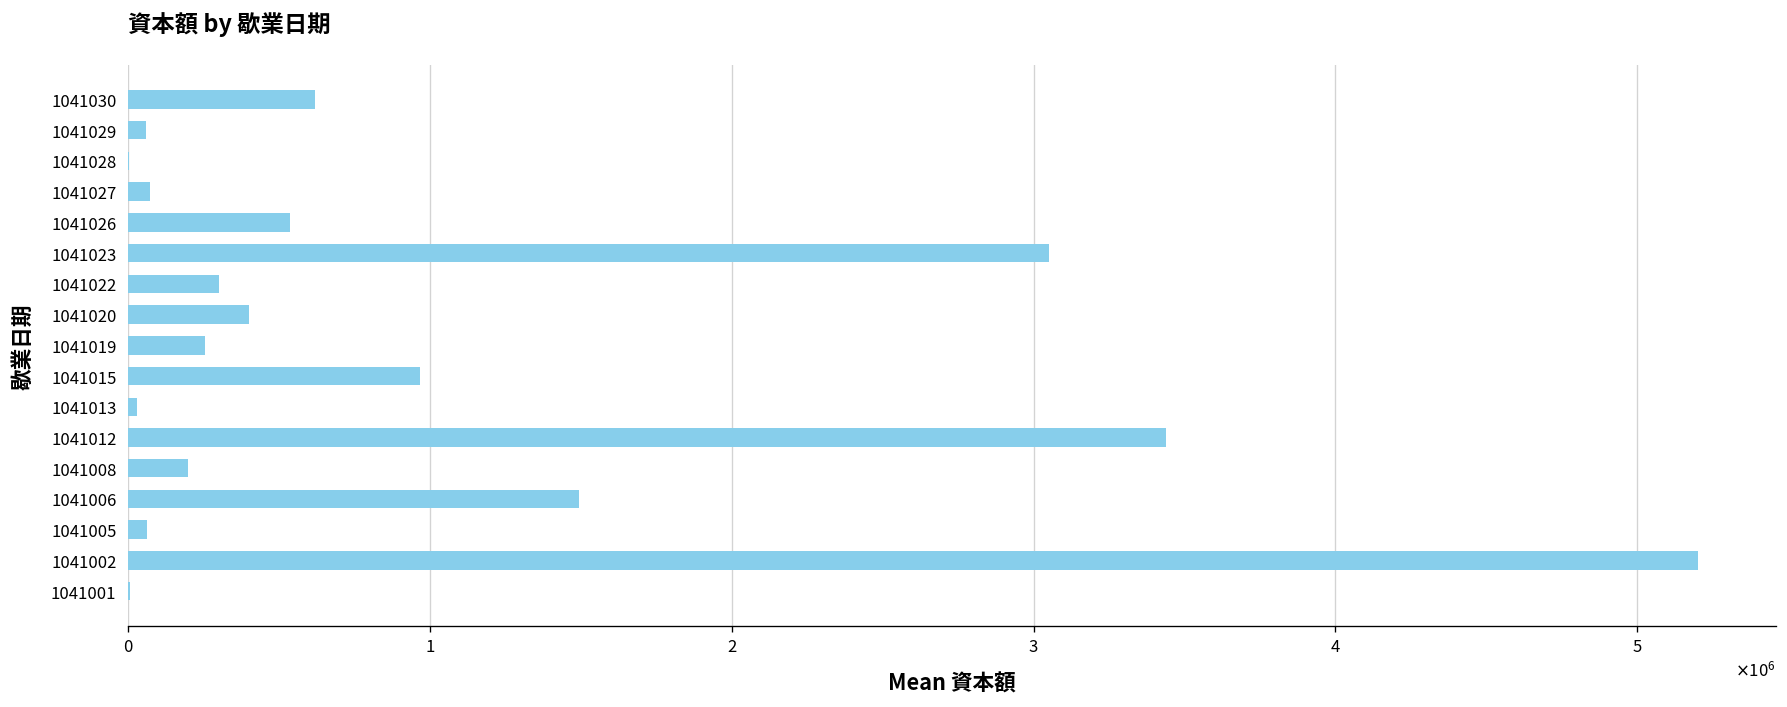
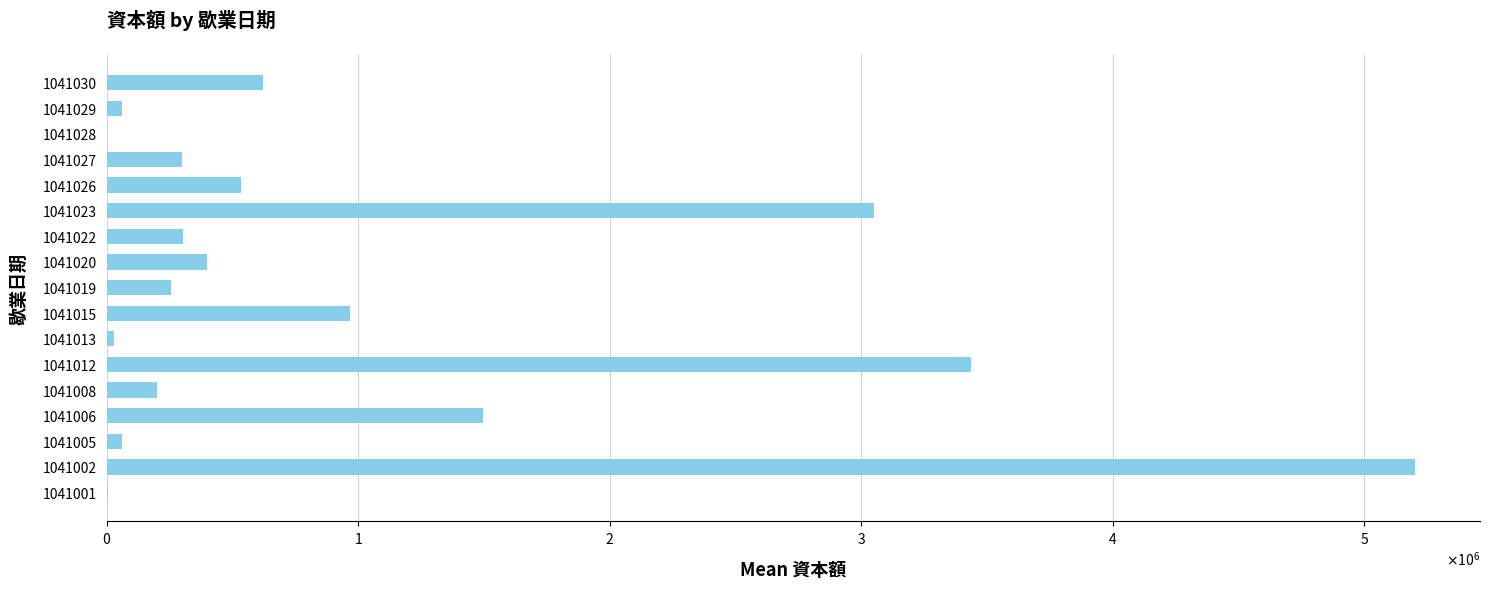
1041027: 70000 -> 300000
